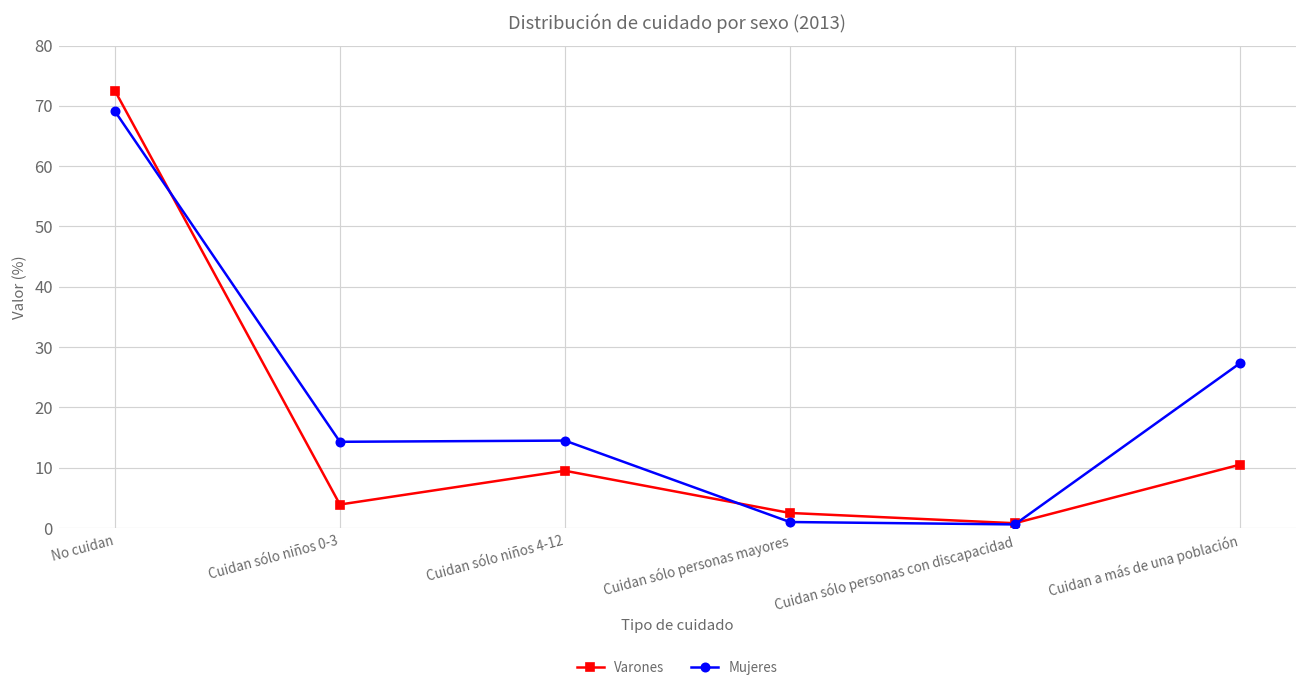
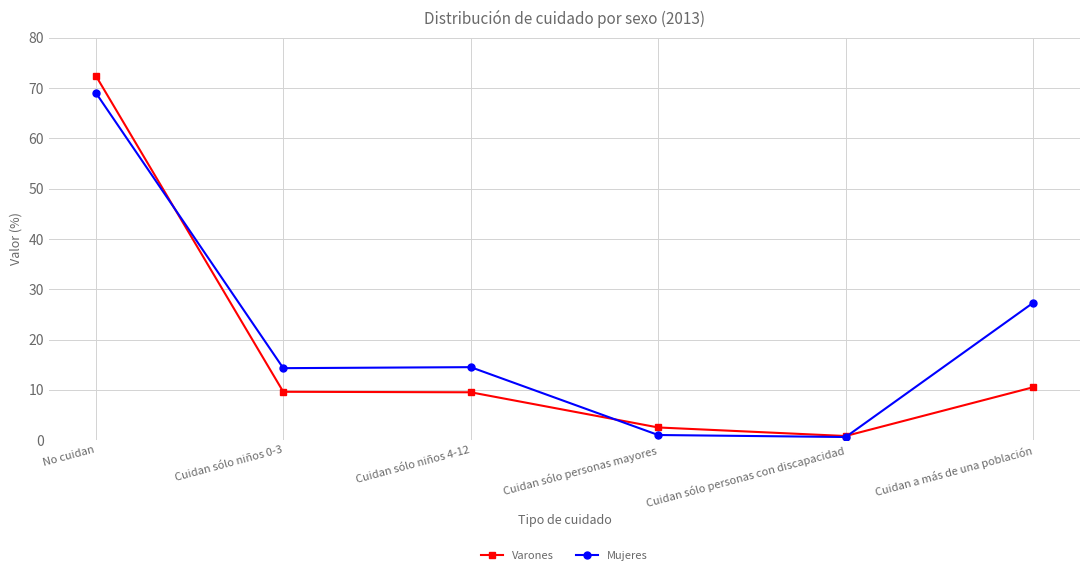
Varones, Cuidan sólo niños 0-3: 4 -> 10
